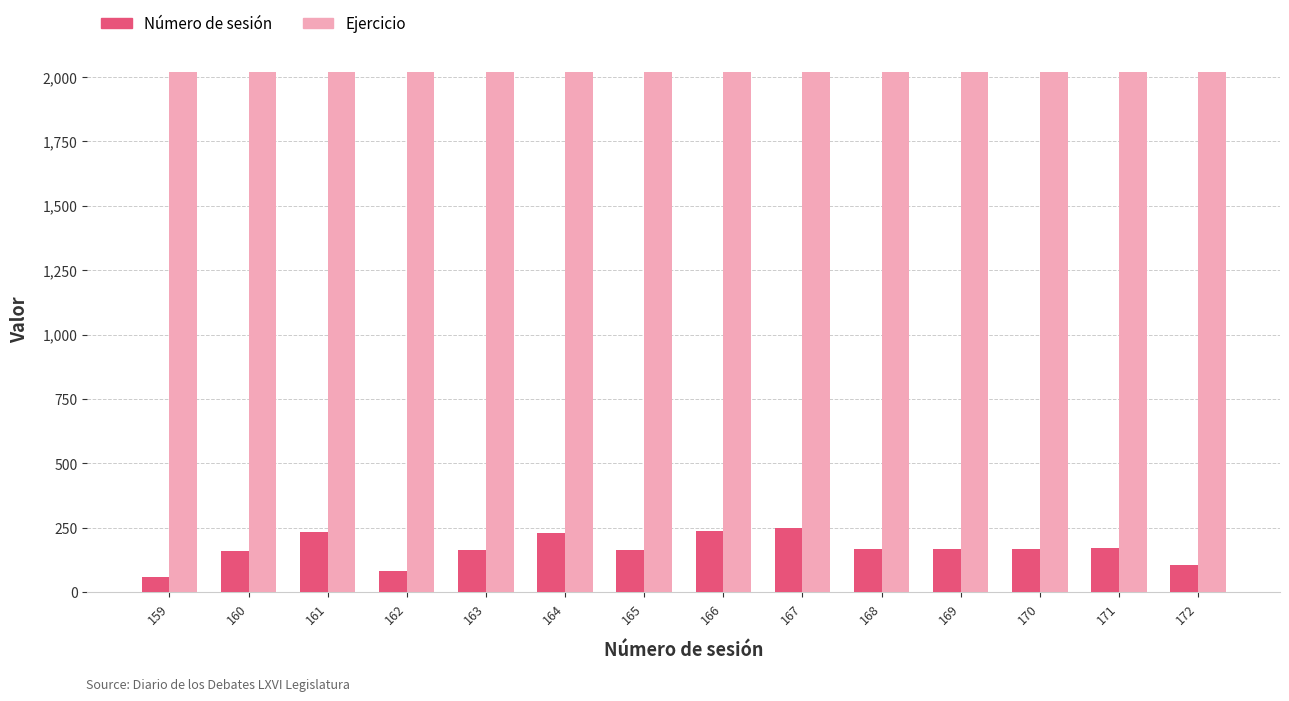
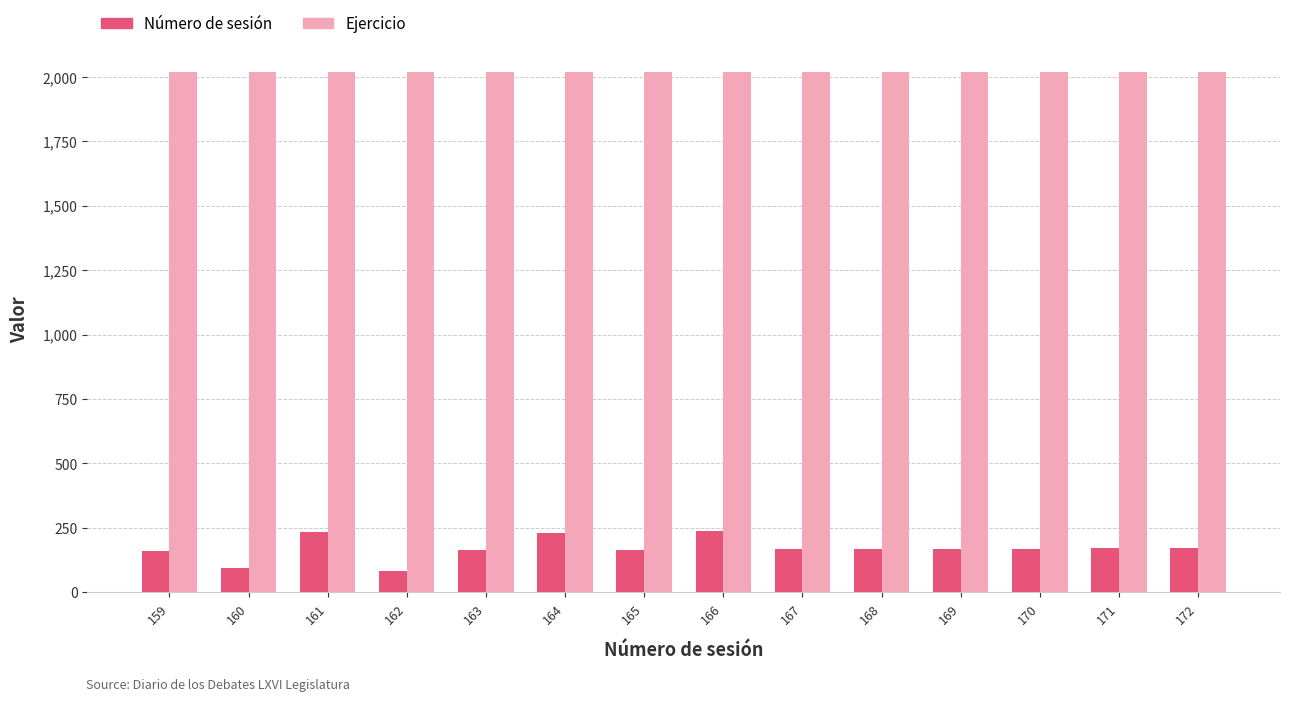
Número de sesión, 159: 60 -> 160
Número de sesión, 160: 160 -> 100
Número de sesión, 167: 250 -> 170
Número de sesión, 172: 110 -> 170
